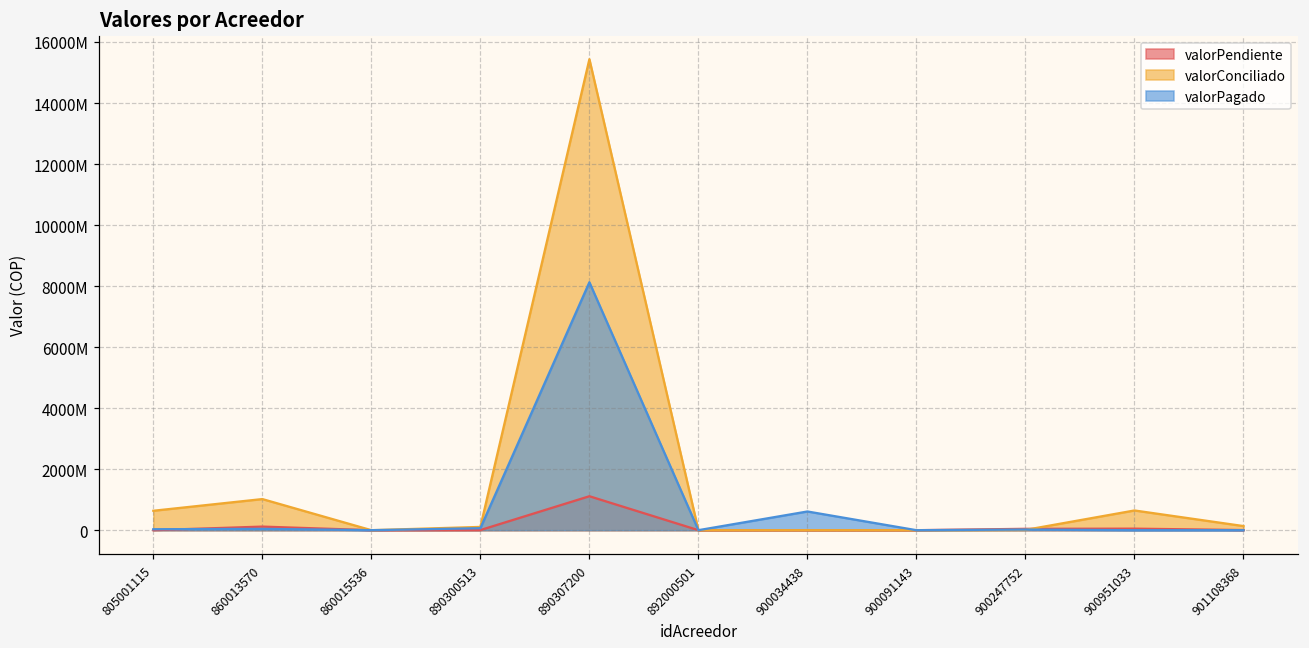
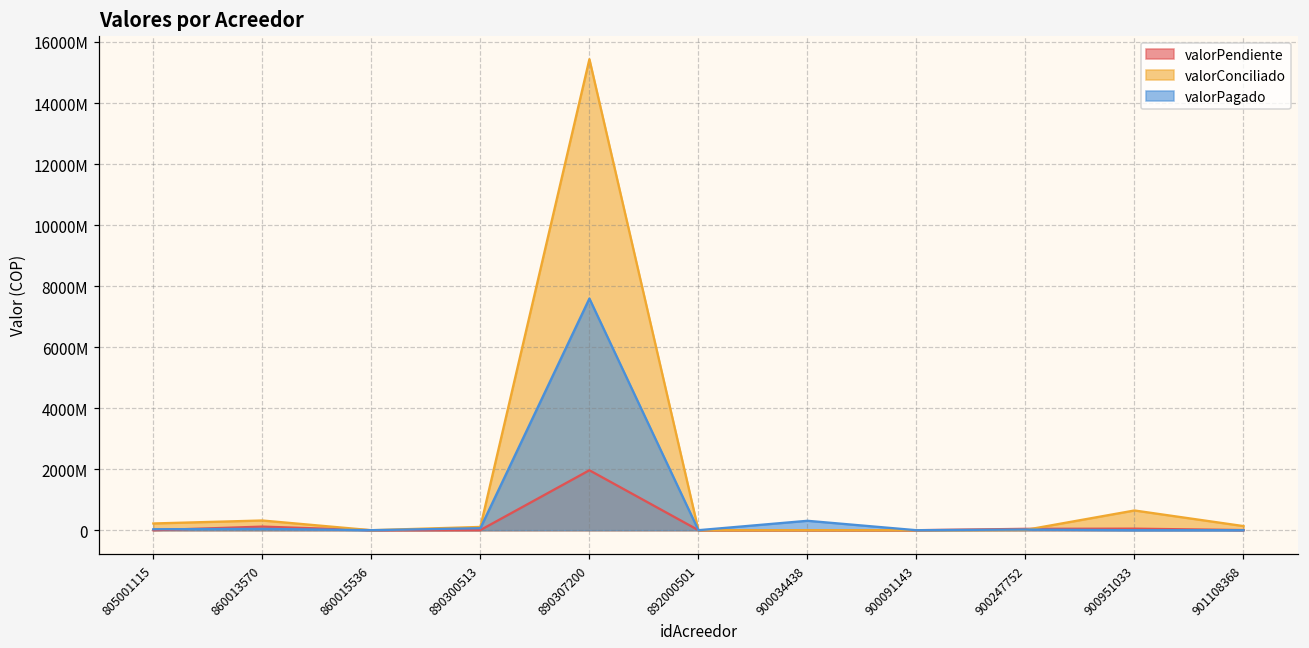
valorConciliado, 805001115: 600000000 -> 200000000
valorConciliado, 860013570: 1000000000 -> 300000000
valorPendiente, 890307200: 1100000000 -> 2000000000
valorPagado, 890307200: 8100000000 -> 7600000000
valorPagado, 900034438: 600000000 -> 300000000
